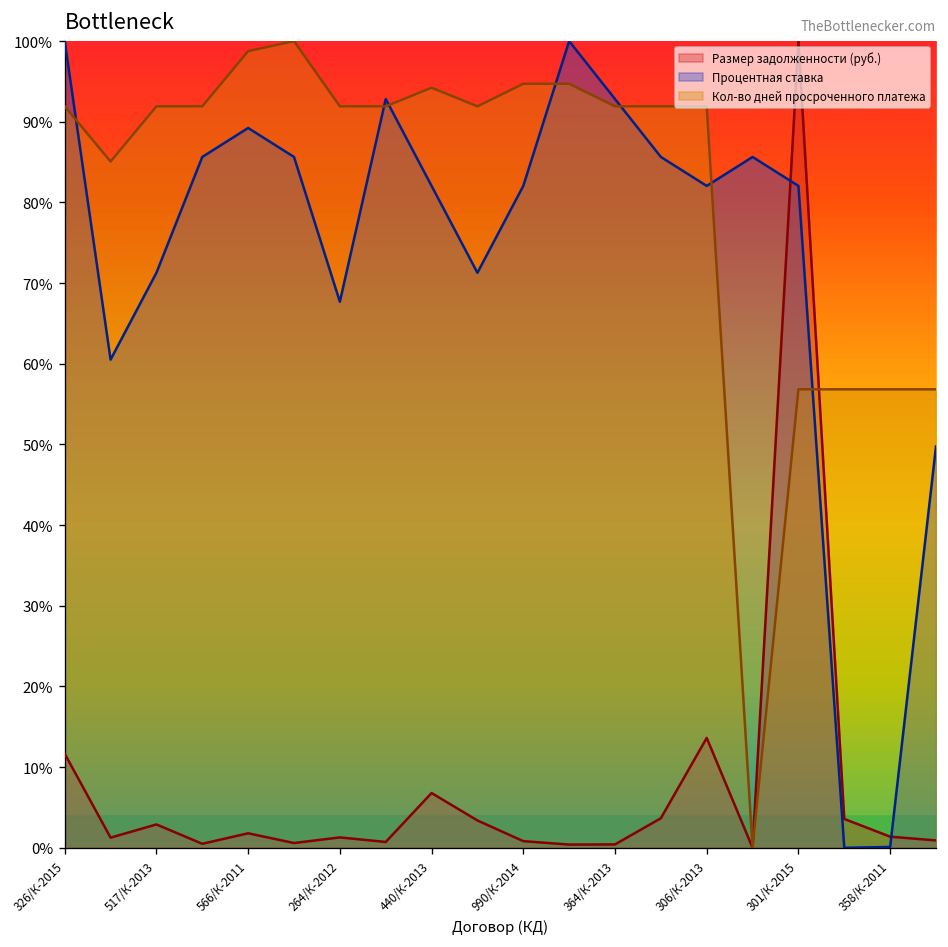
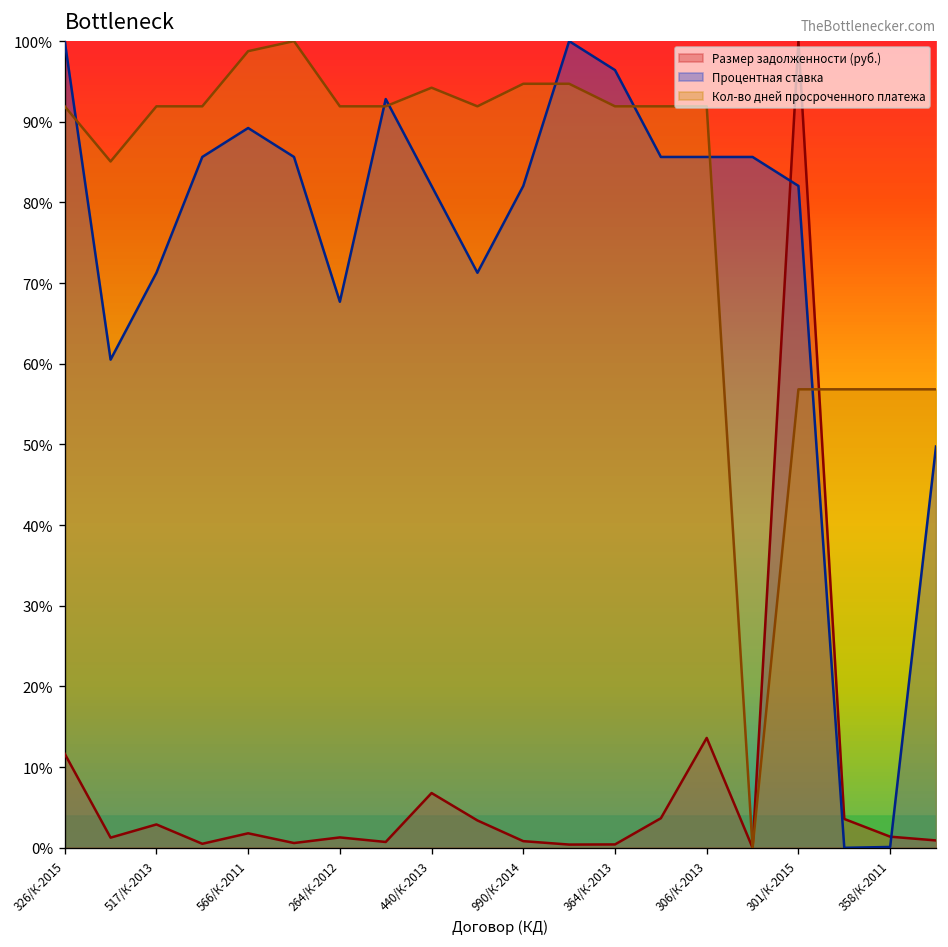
Процентная ставка, 364/К-2013: 93% -> 96%
Процентная ставка, 306/К-2013: 82% -> 86%
